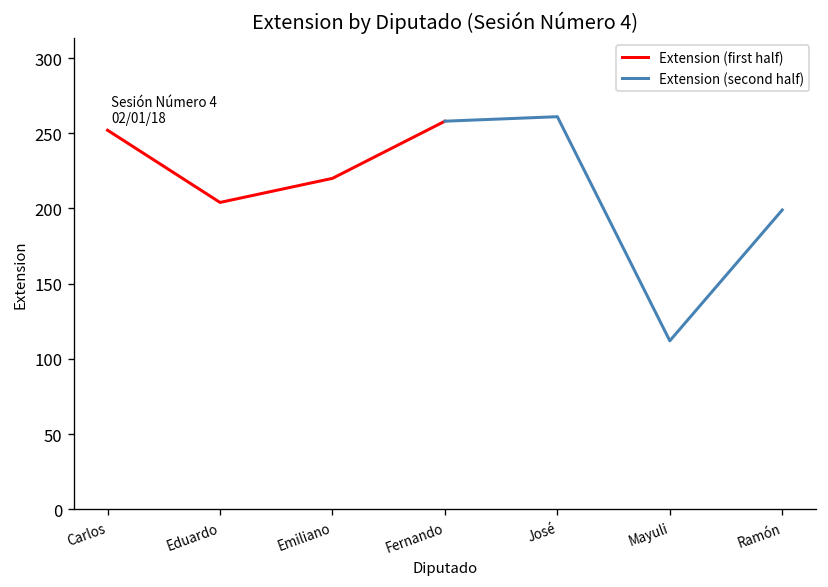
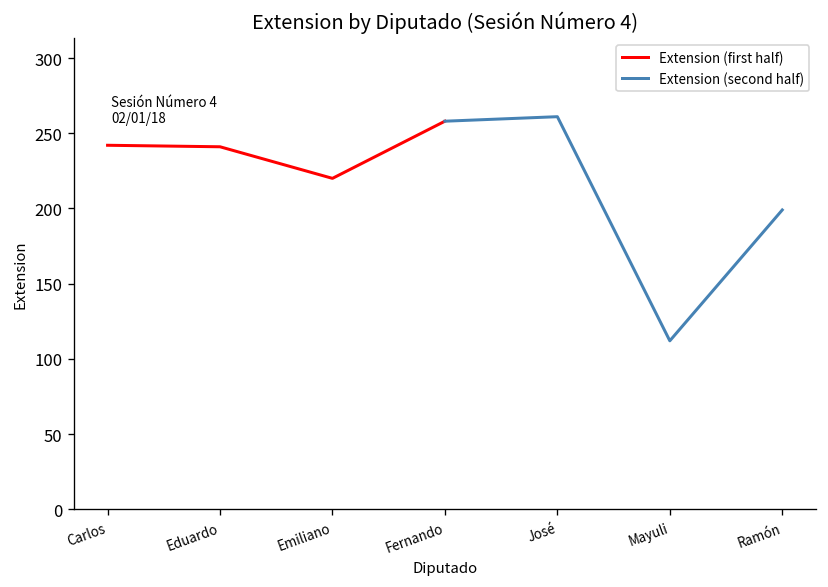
Extension (first half), Carlos: 252 -> 242
Extension (first half), Eduardo: 204 -> 241
